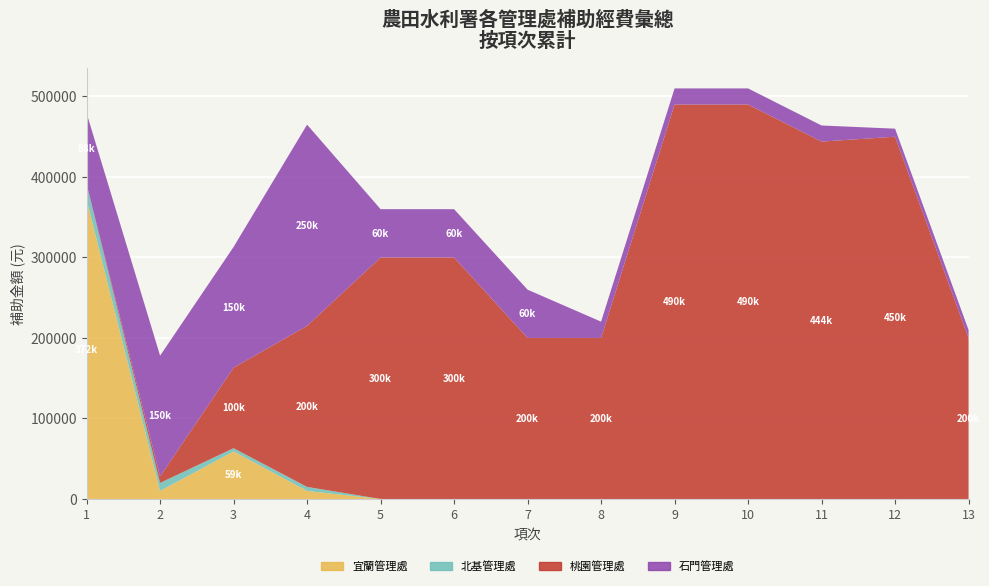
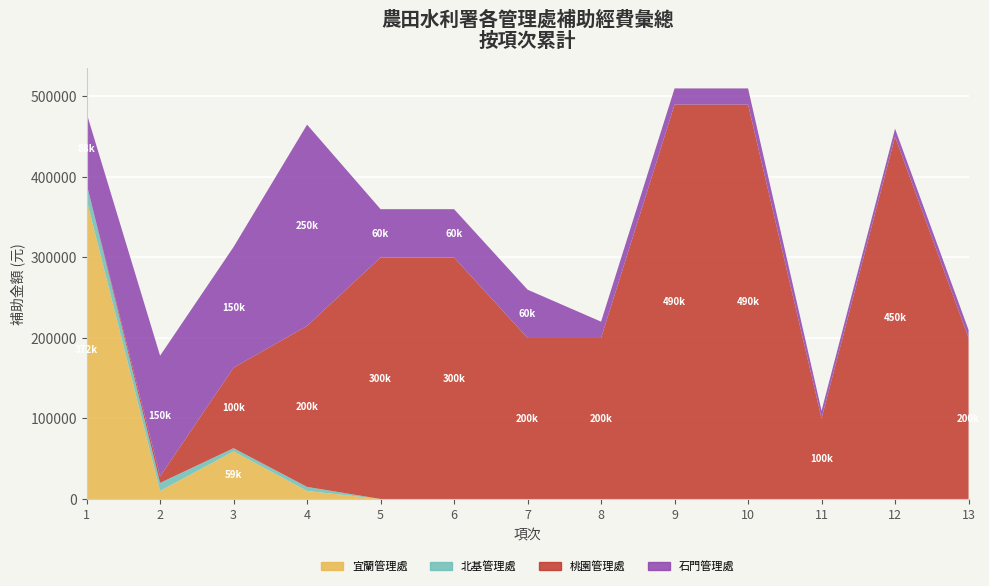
桃園管理處, 11: 444k -> 100k
石門管理處, 11: 20000 -> 10000
